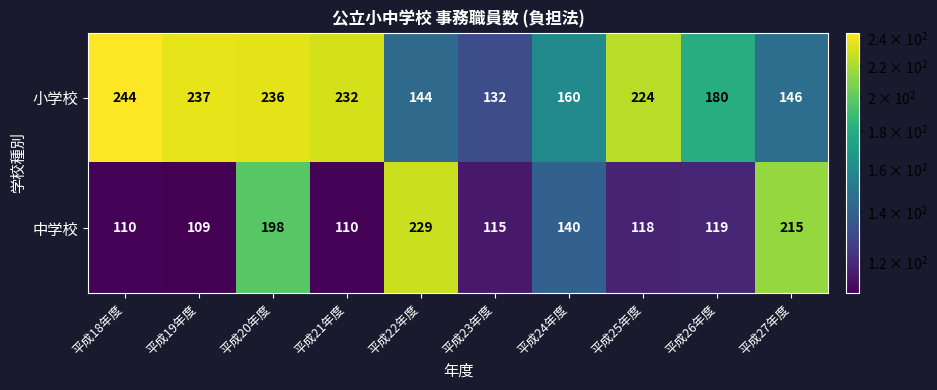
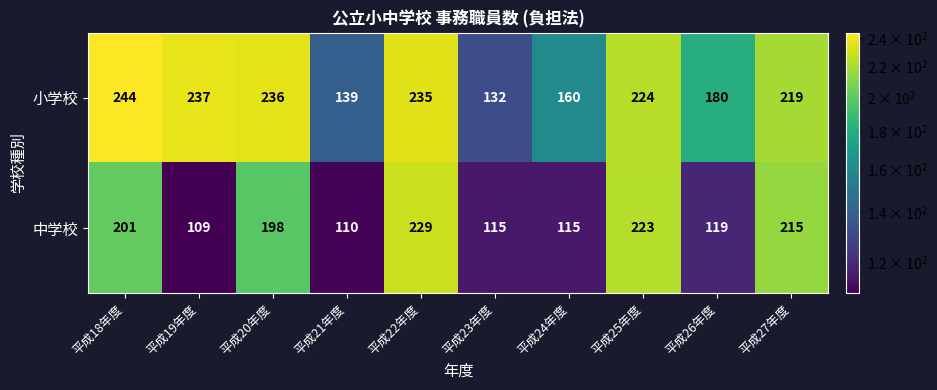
小学校, 平成21年度: 232 -> 139
小学校, 平成22年度: 144 -> 235
小学校, 平成27年度: 146 -> 219
中学校, 平成18年度: 110 -> 201
中学校, 平成24年度: 140 -> 115
中学校, 平成25年度: 118 -> 223
